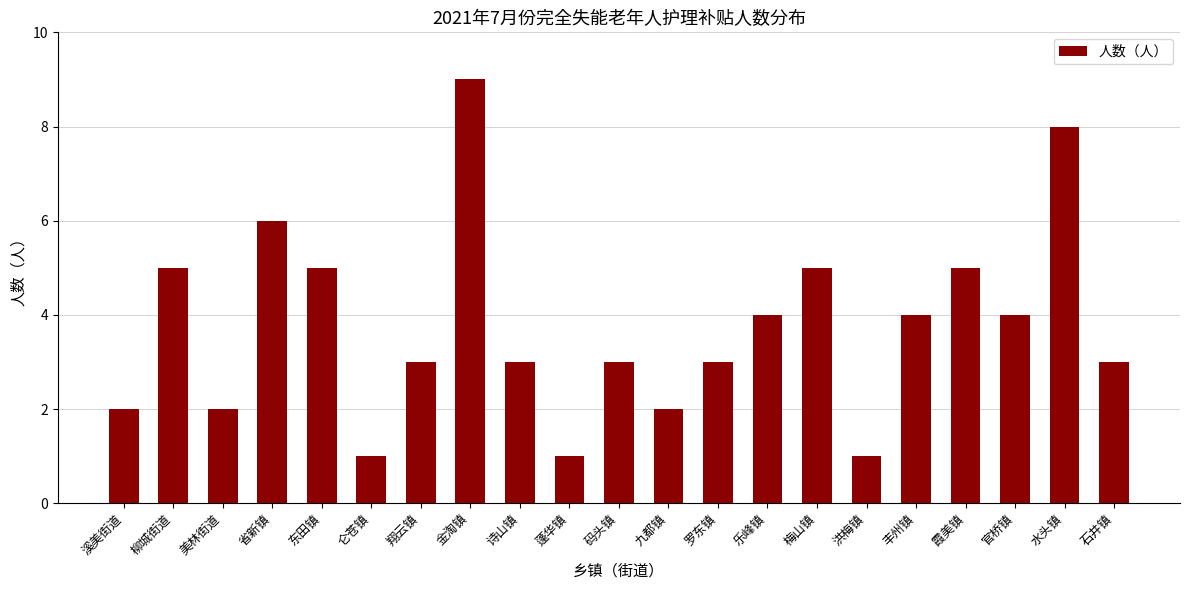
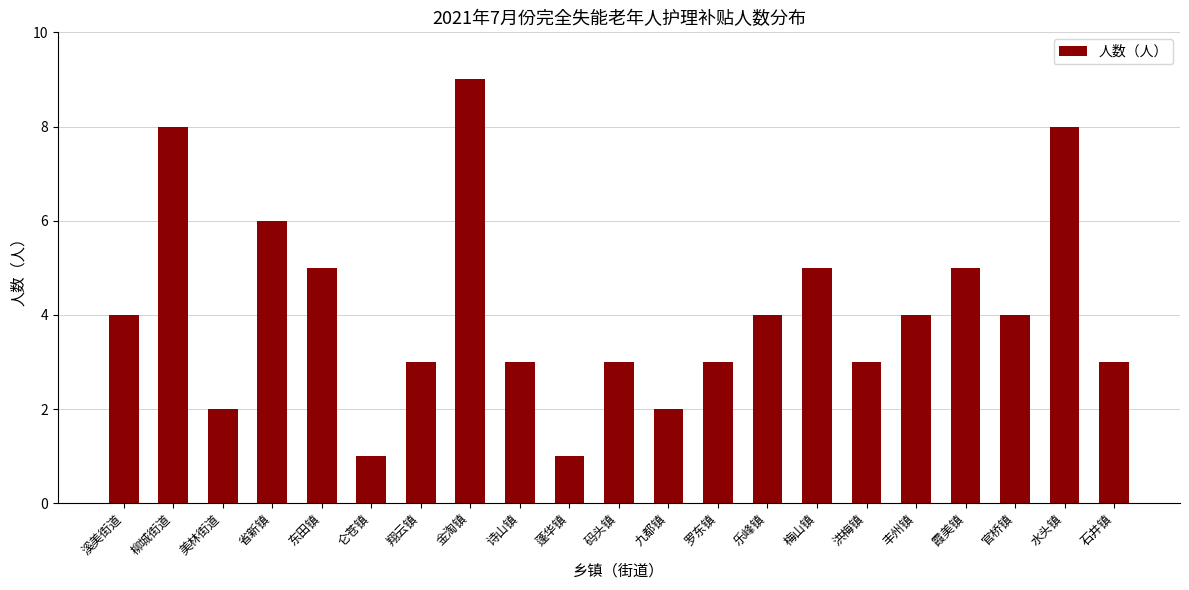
溪美街道: 2 -> 4
柳城街道: 5 -> 8
洪梅镇: 1 -> 3
